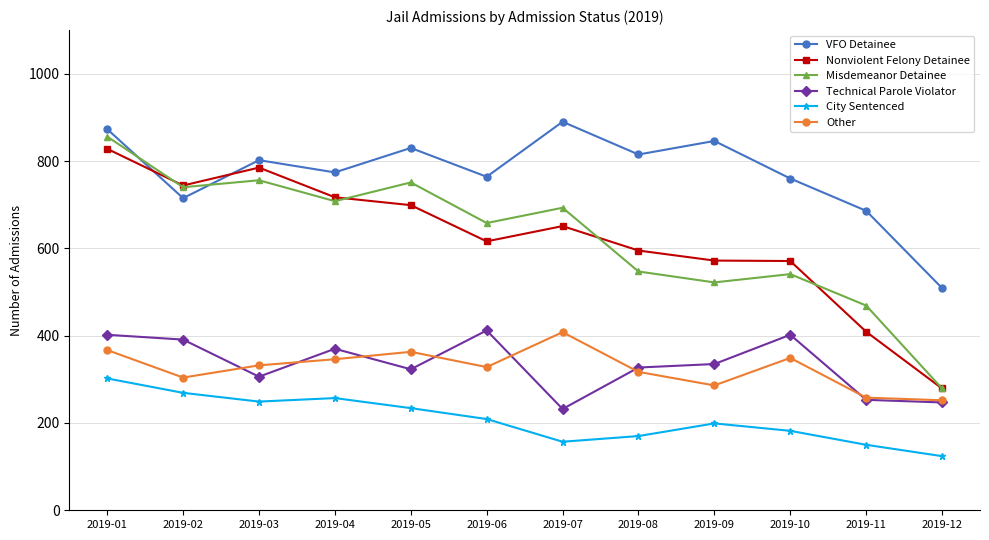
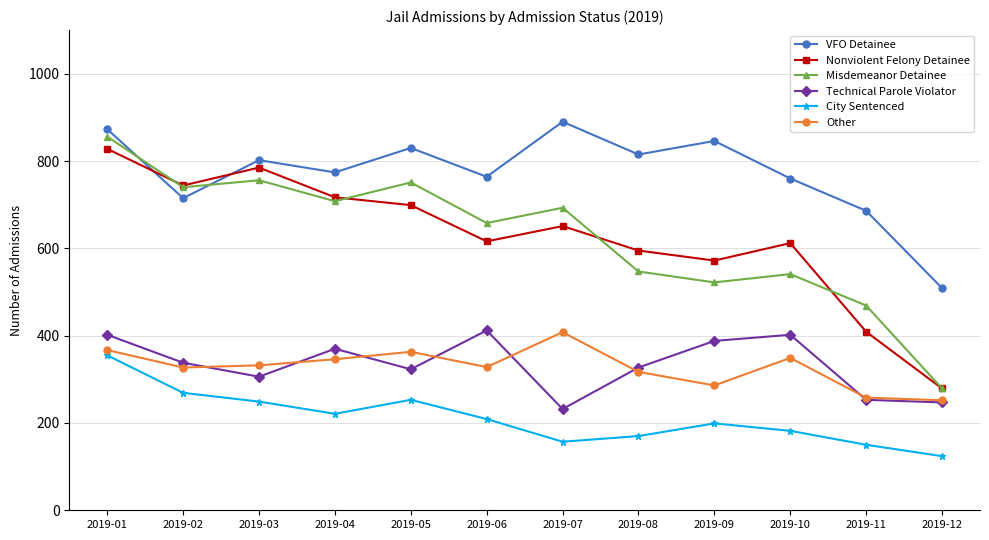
City Sentenced, 2019-01: 300 -> 360
Technical Parole Violator, 2019-02: 390 -> 340
Other, 2019-02: 300 -> 330
City Sentenced, 2019-04: 260 -> 220
City Sentenced, 2019-05: 230 -> 250
Technical Parole Violator, 2019-09: 340 -> 390
Nonviolent Felony Detainee, 2019-10: 570 -> 610
